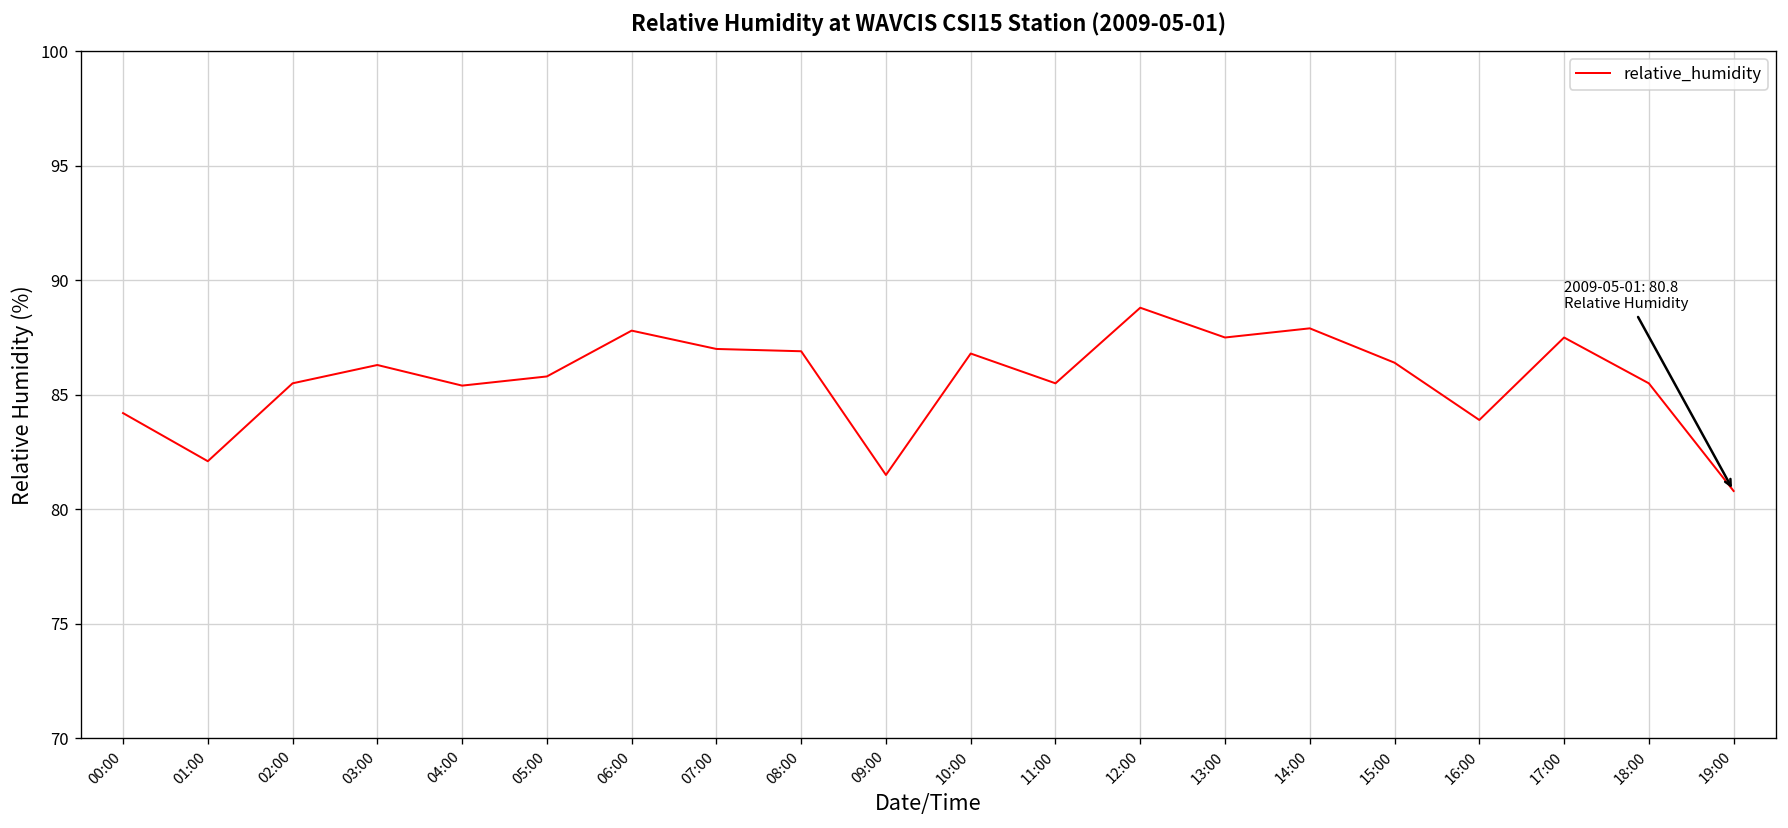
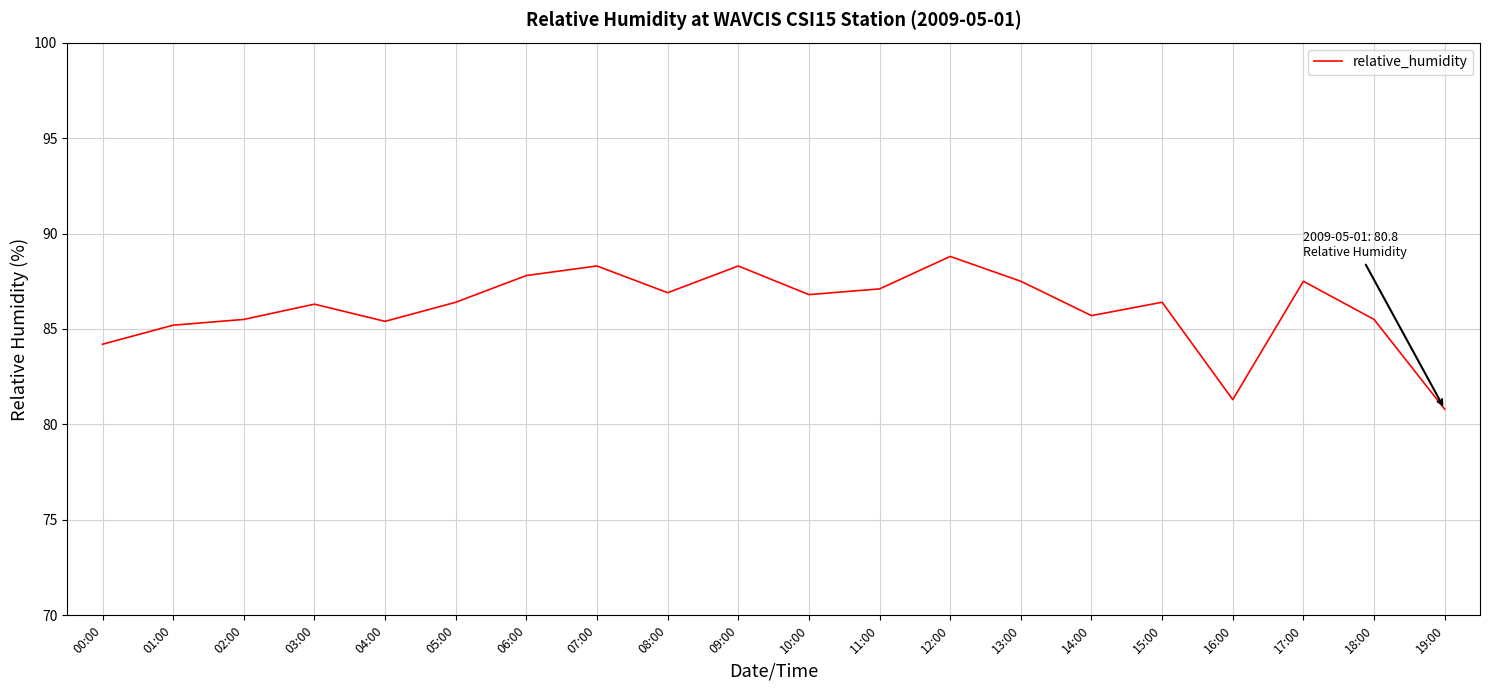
01:00: 82.1 -> 85.2
05:00: 85.8 -> 86.4
07:00: 87.0 -> 88.3
09:00: 81.5 -> 88.3
11:00: 85.5 -> 87.1
14:00: 87.9 -> 85.7
16:00: 83.9 -> 81.3
